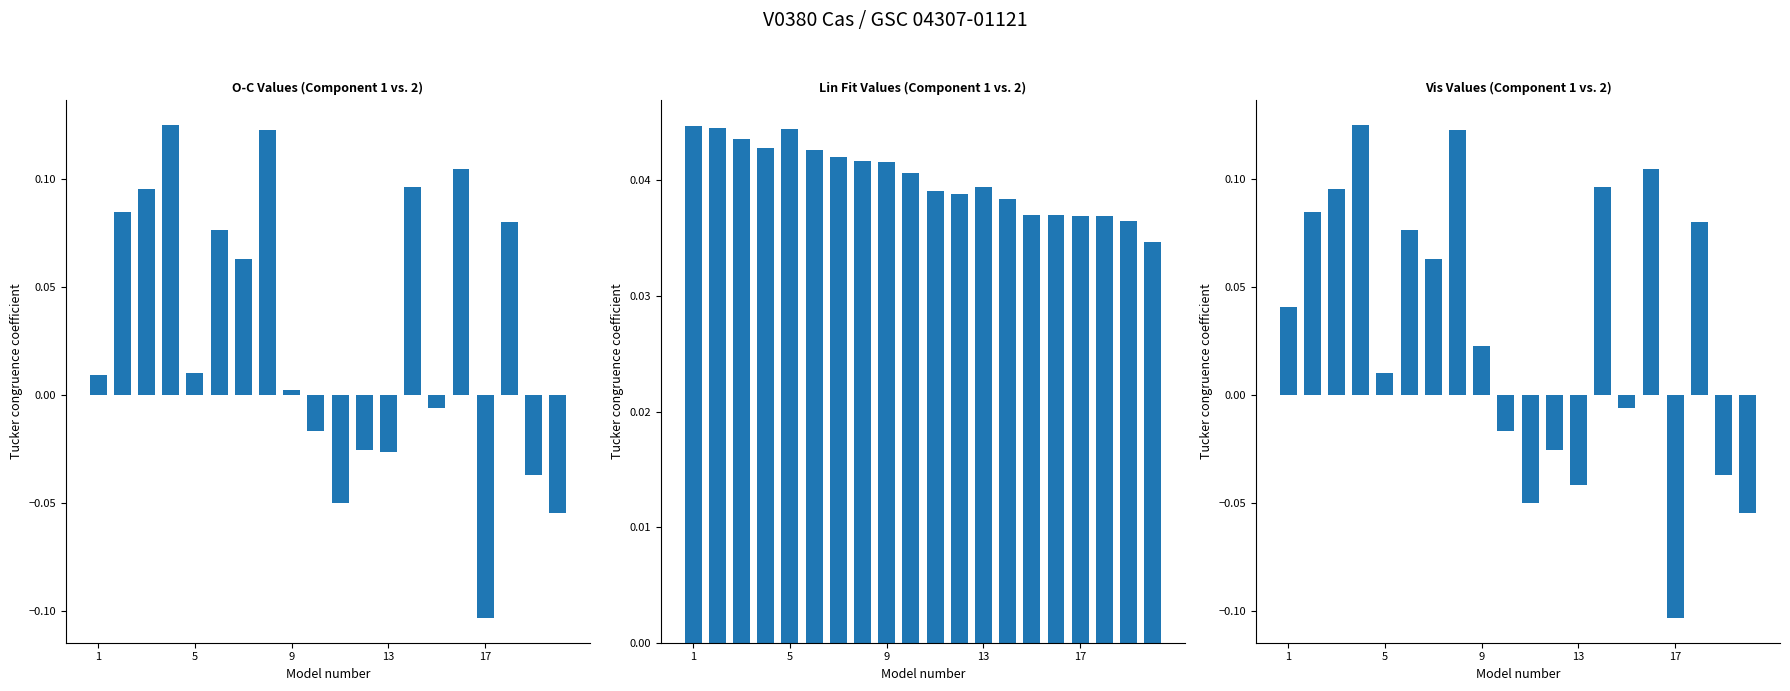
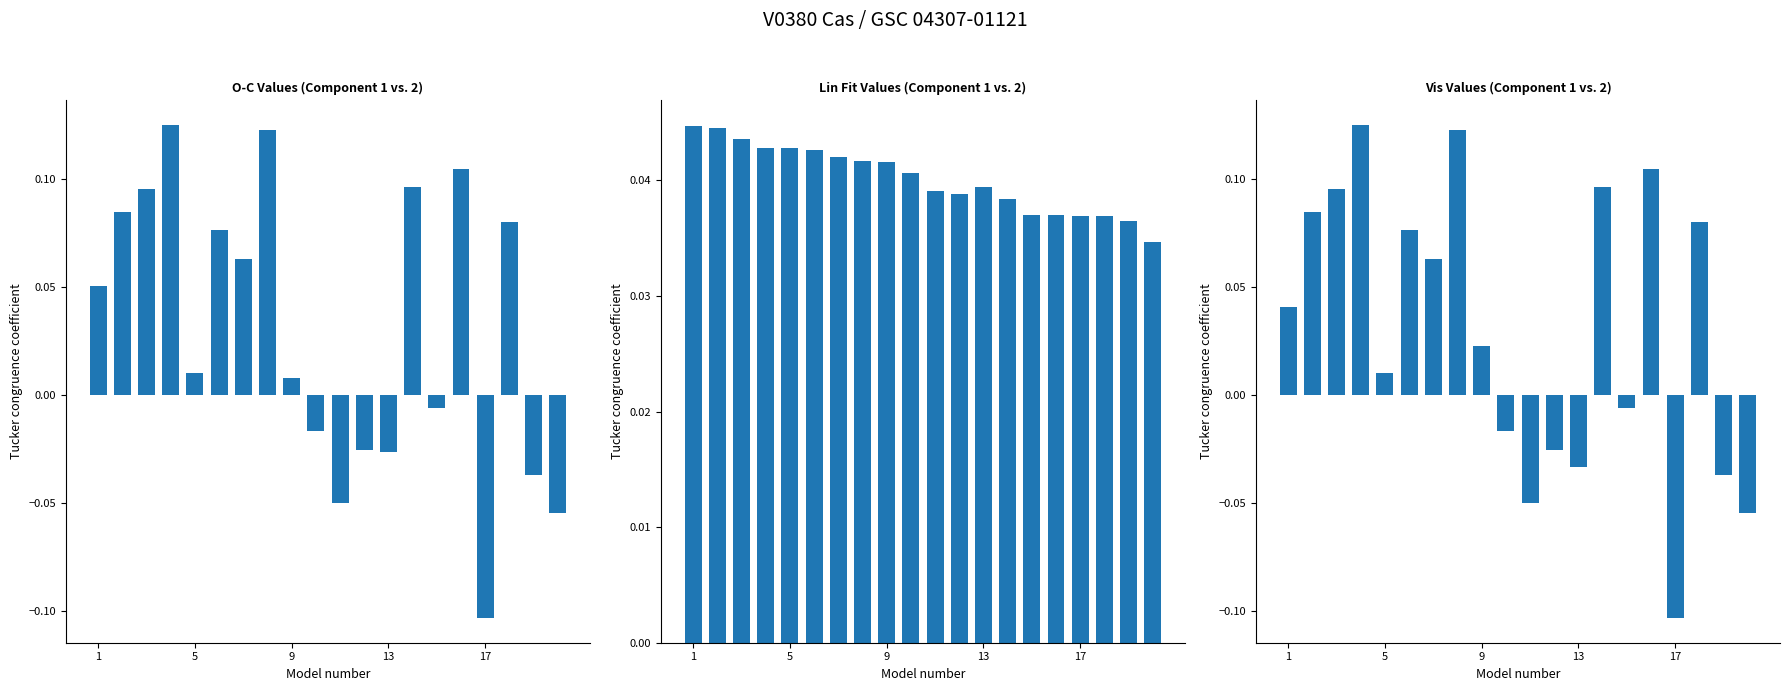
O-C Values (Component 1 vs. 2), 1: 0.009 -> 0.051
O-C Values (Component 1 vs. 2), 9: 0.002 -> 0.008
Lin Fit Values (Component 1 vs. 2), 5: 0.0445 -> 0.0428
Vis Values (Component 1 vs. 2), 13: -0.042 -> -0.033
